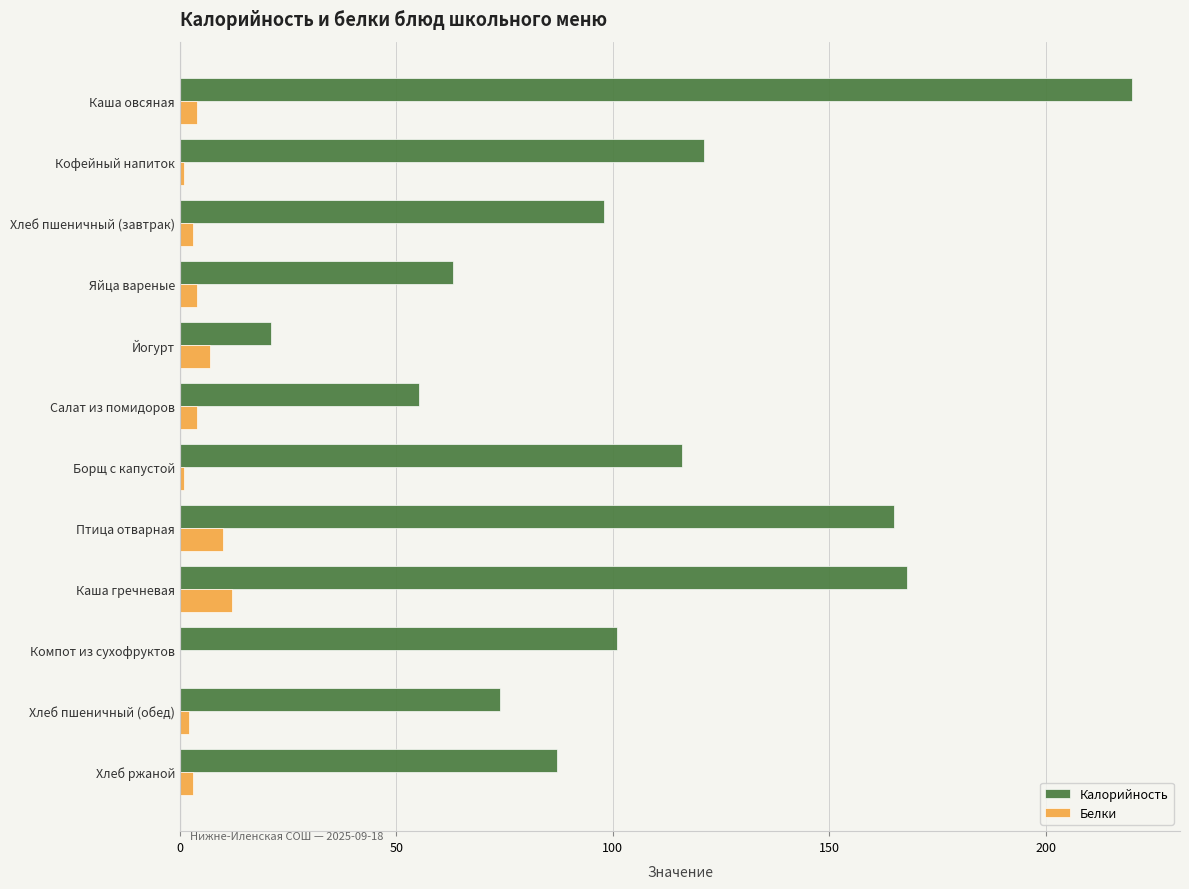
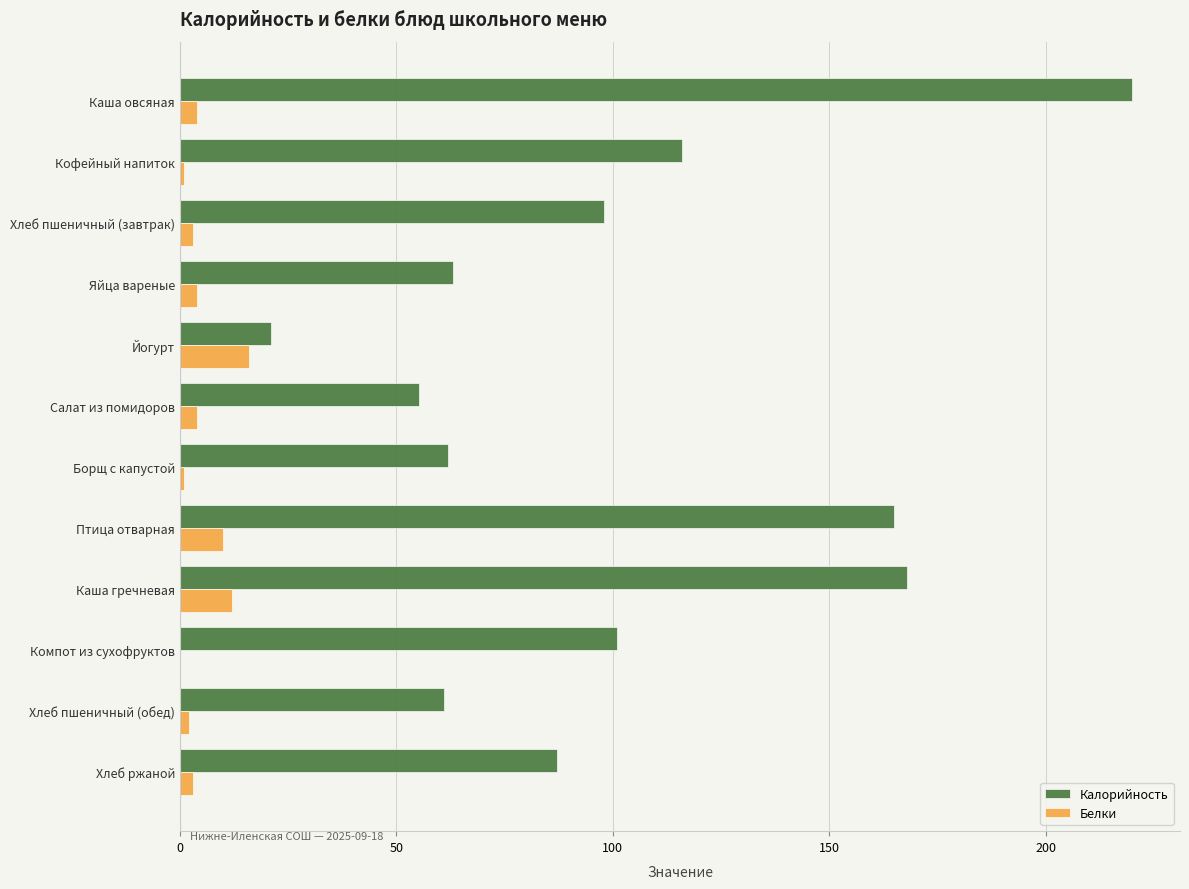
Калорийность, Кофейный напиток: 121 -> 116
Белки, Йогурт: 7 -> 16
Калорийность, Борщ с капустой: 116 -> 62
Калорийность, Хлеб пшеничный (обед): 74 -> 61
